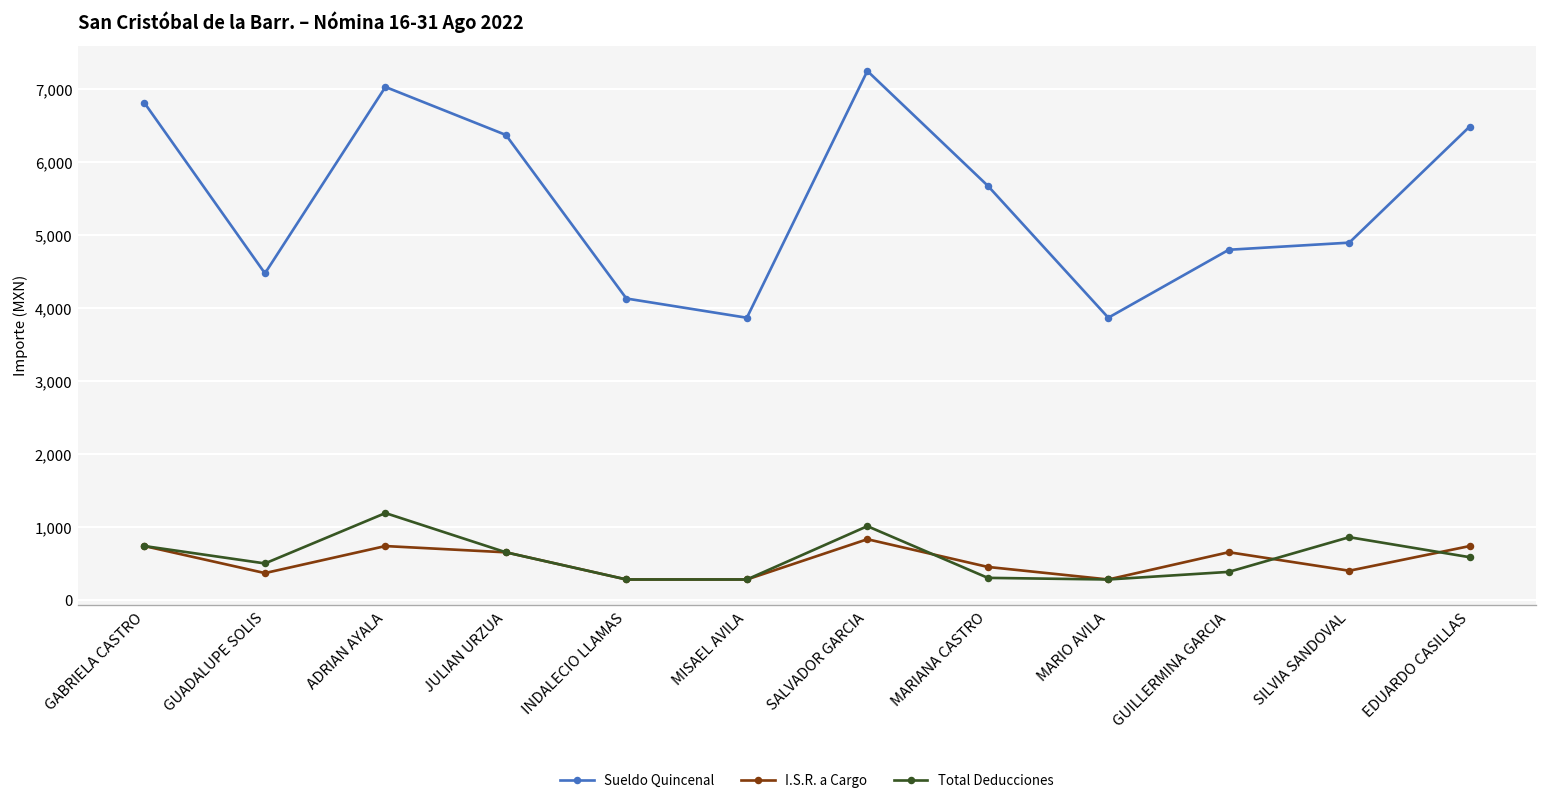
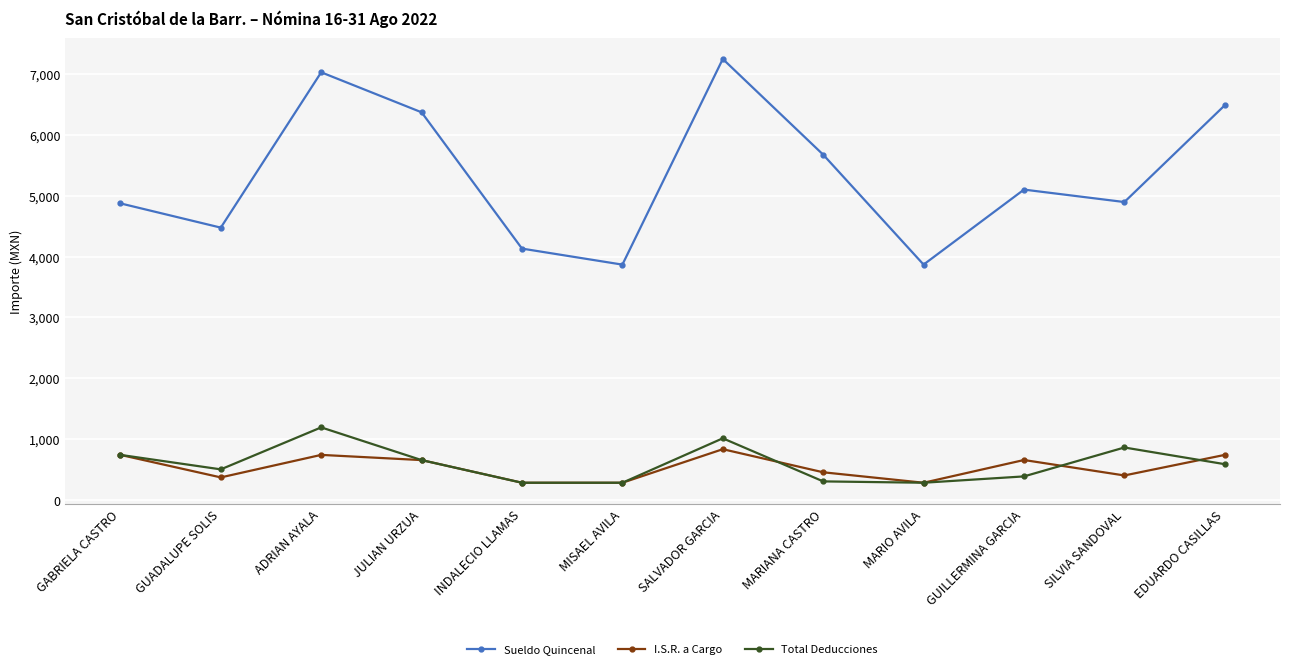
Sueldo Quincenal, GABRIELA CASTRO: 6,800 -> 4,900
Sueldo Quincenal, GUILLERMINA GARCIA: 4,800 -> 5,100
